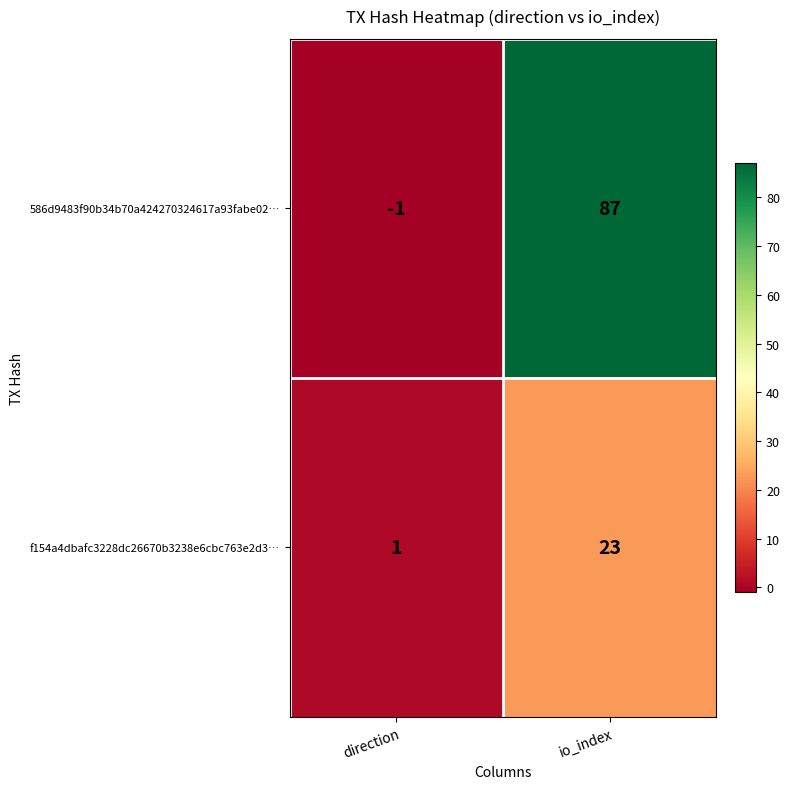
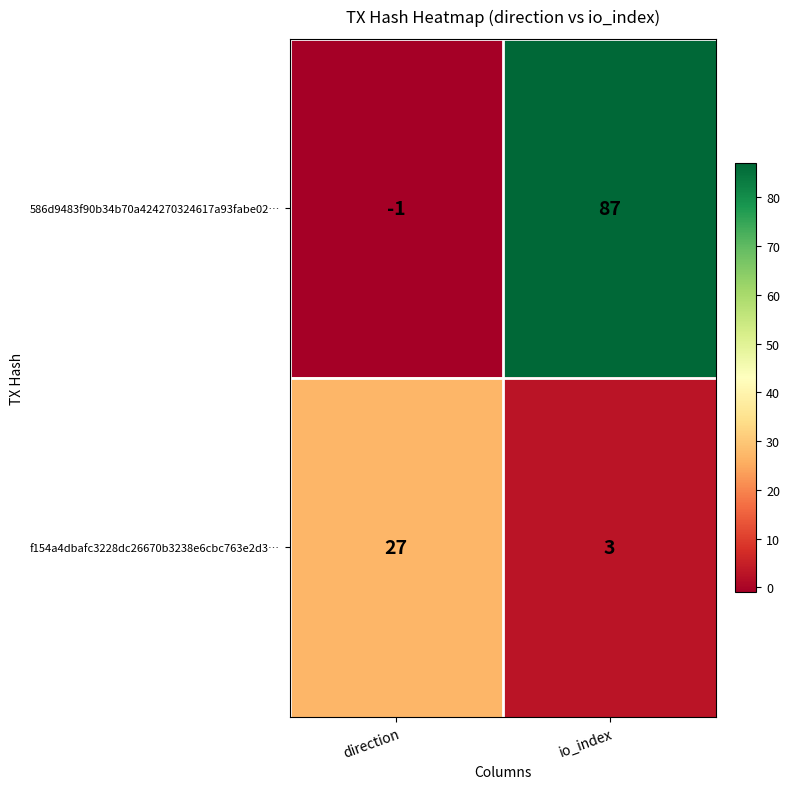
f154a4dbafc3228dc26670b3238e6cbc763e2d3…, direction: 1 -> 27
f154a4dbafc3228dc26670b3238e6cbc763e2d3…, io_index: 23 -> 3
